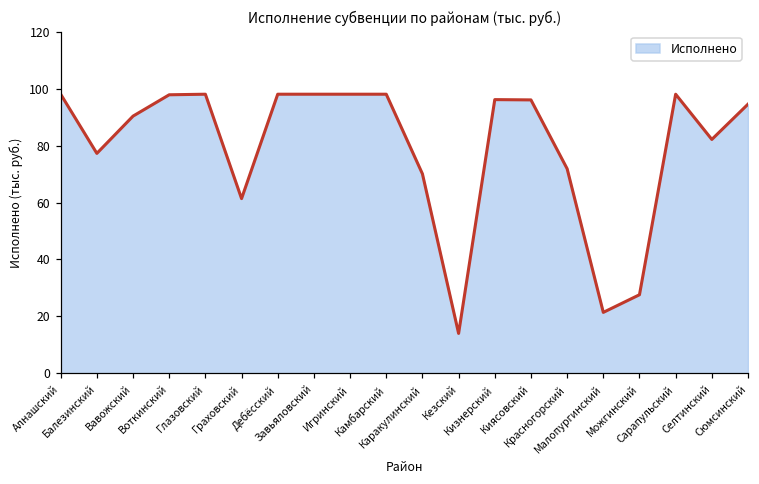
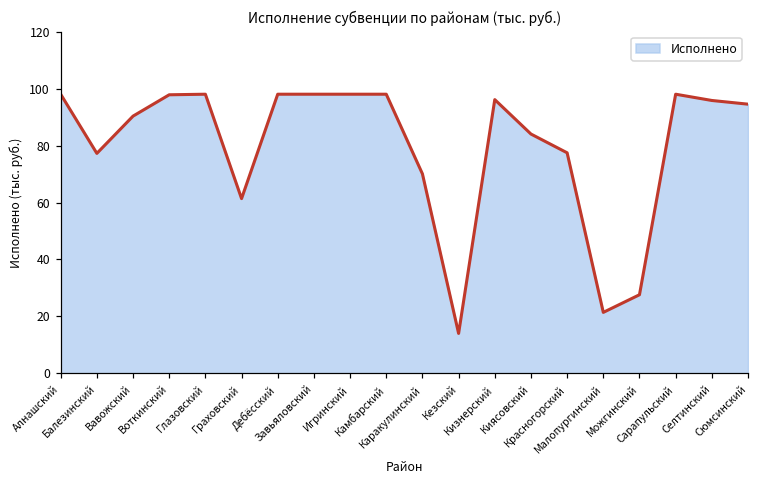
Киясовский: 96 -> 84
Красногорский: 72 -> 78
Селтинский: 82 -> 96
